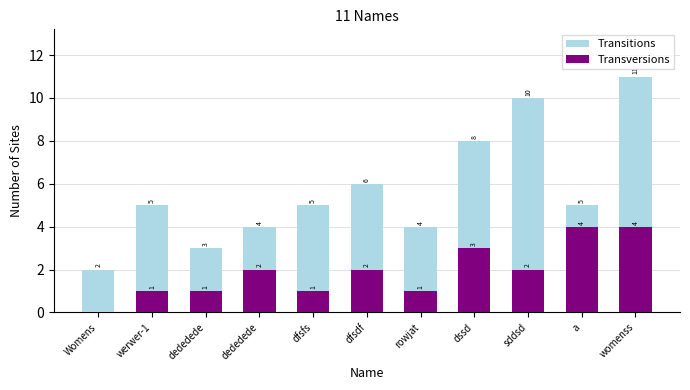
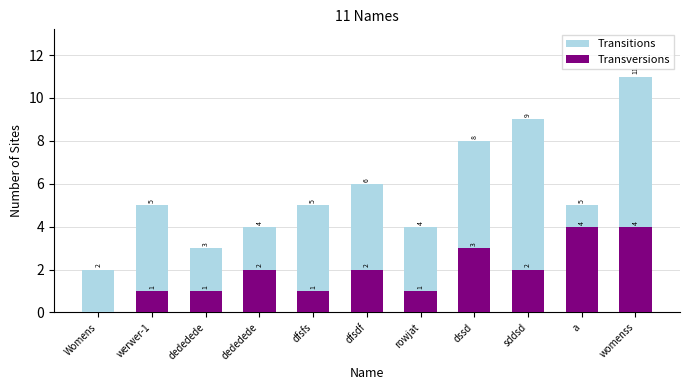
Transitions, sddsd: 10 -> 9
